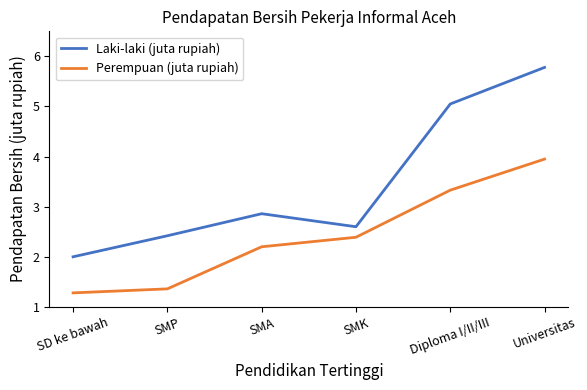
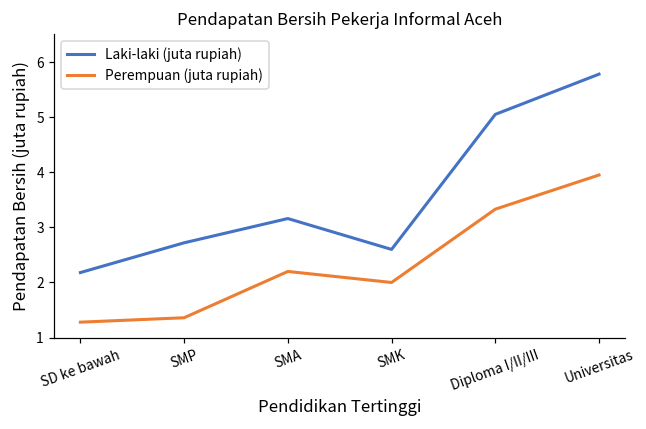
Laki-laki (juta rupiah), SD ke bawah: 2.0 -> 2.2
Laki-laki (juta rupiah), SMP: 2.4 -> 2.7
Laki-laki (juta rupiah), SMA: 2.9 -> 3.2
Perempuan (juta rupiah), SMK: 2.4 -> 2.0
